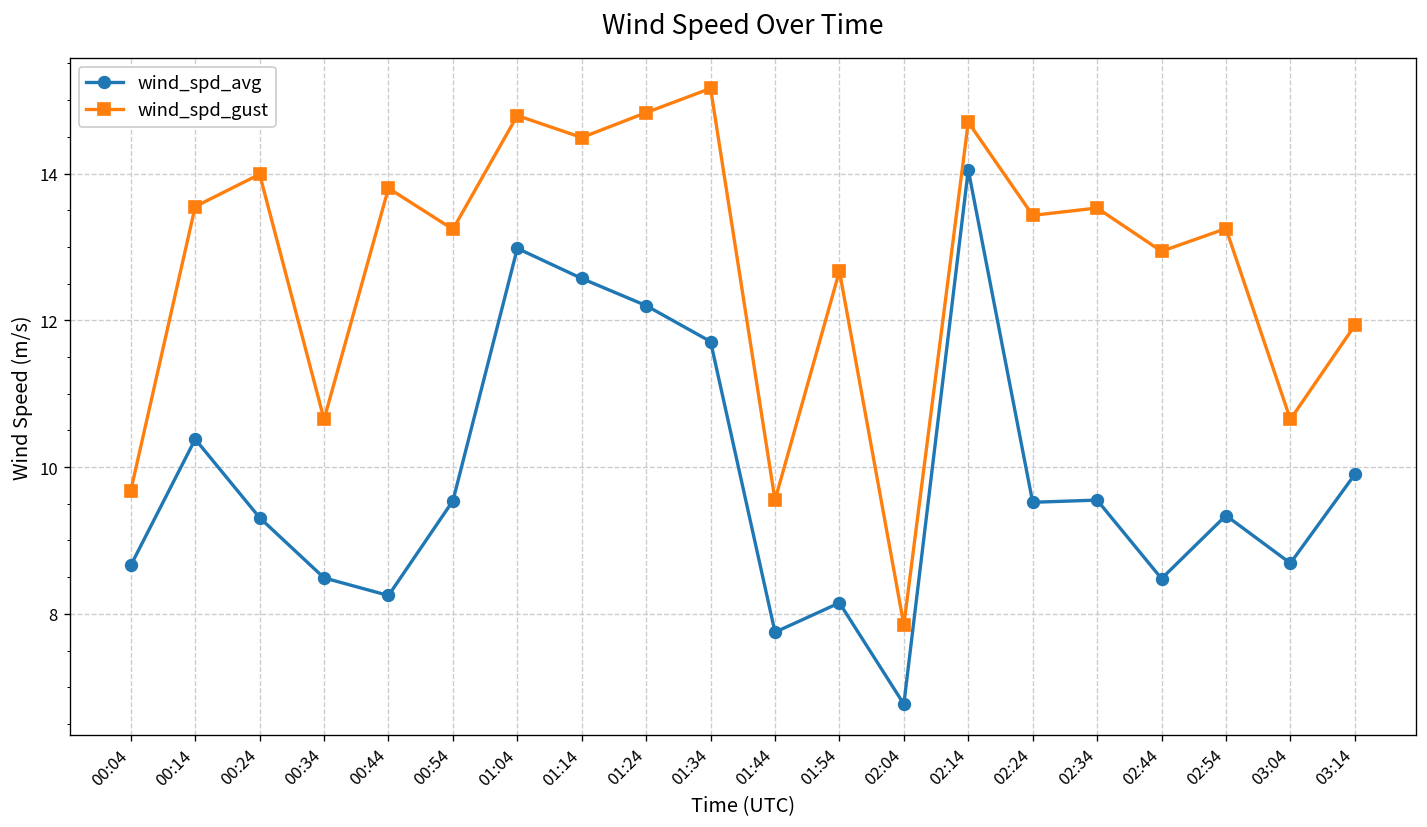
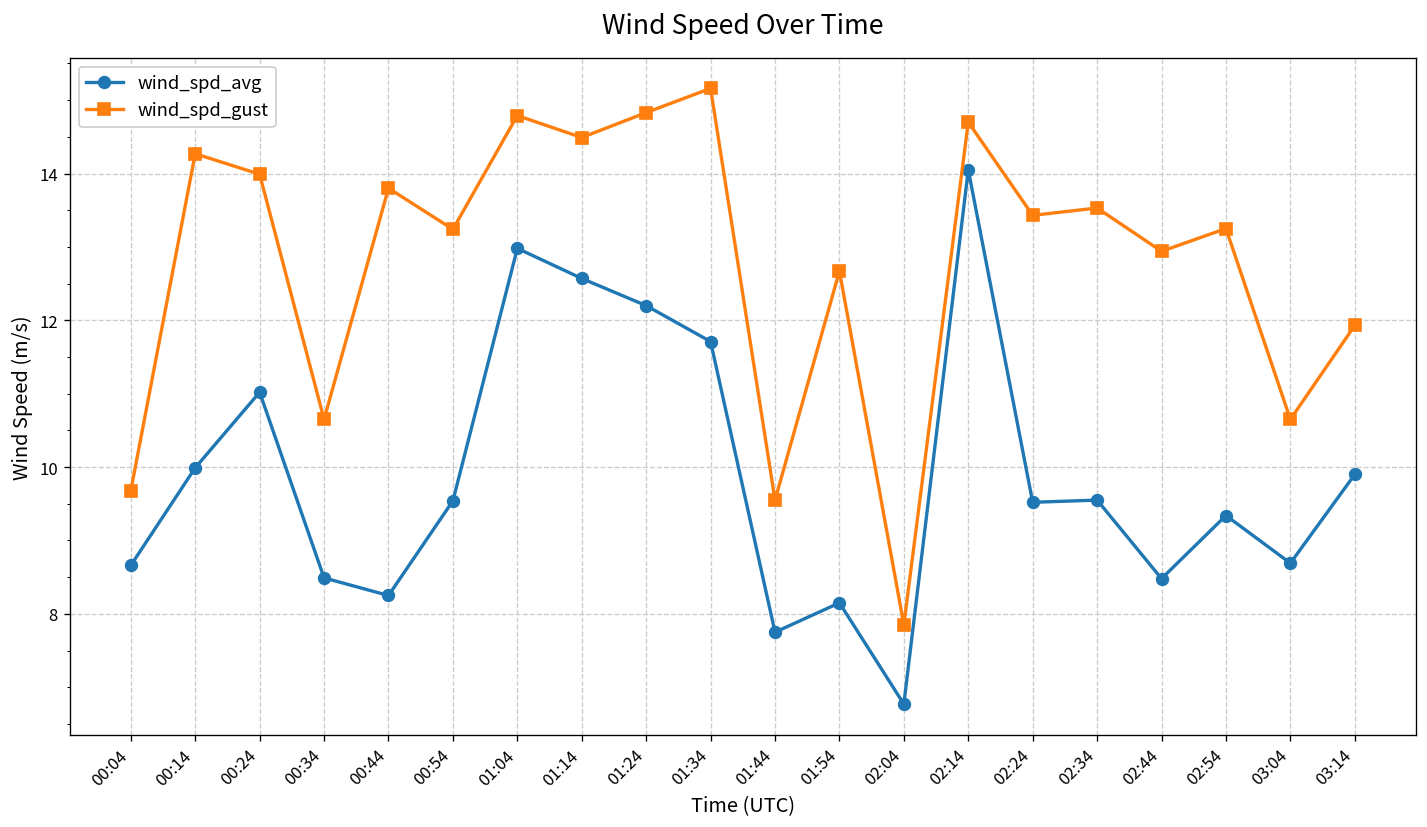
wind_spd_avg, 00:14: 10.4 -> 10.0
wind_spd_gust, 00:14: 13.6 -> 14.3
wind_spd_avg, 00:24: 9.3 -> 11.0
